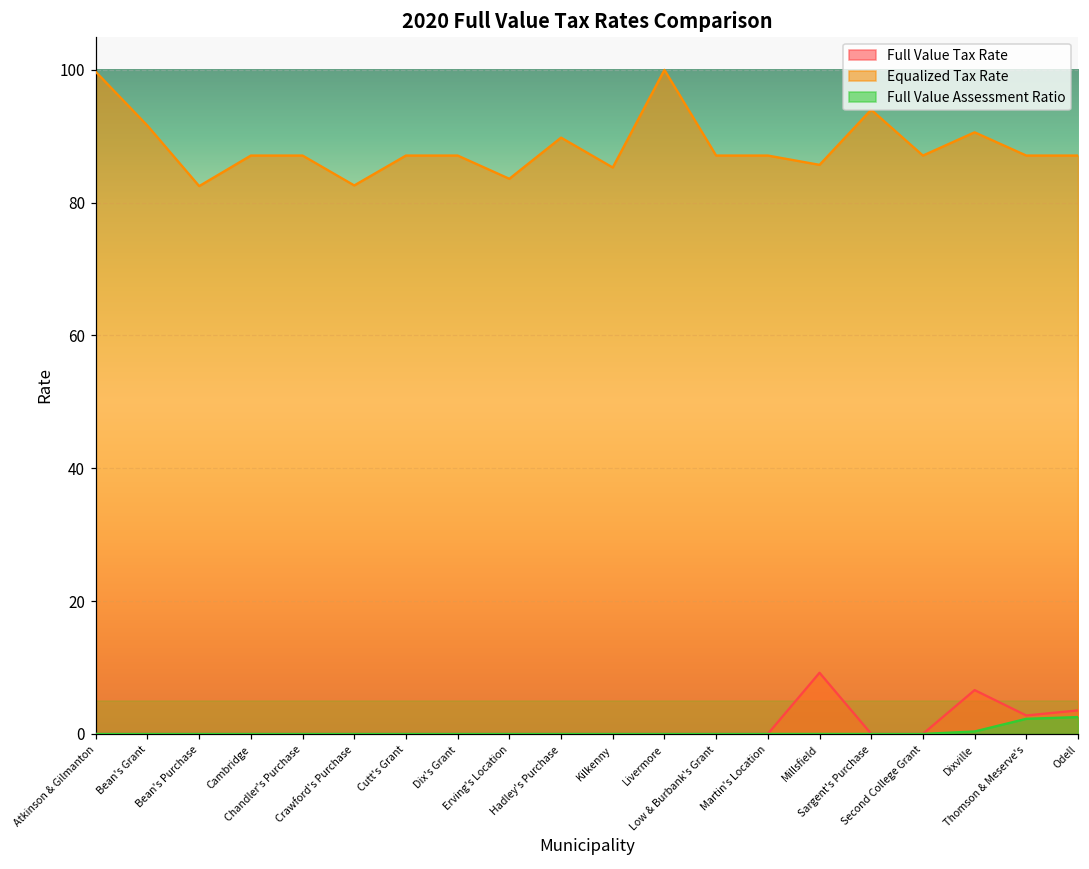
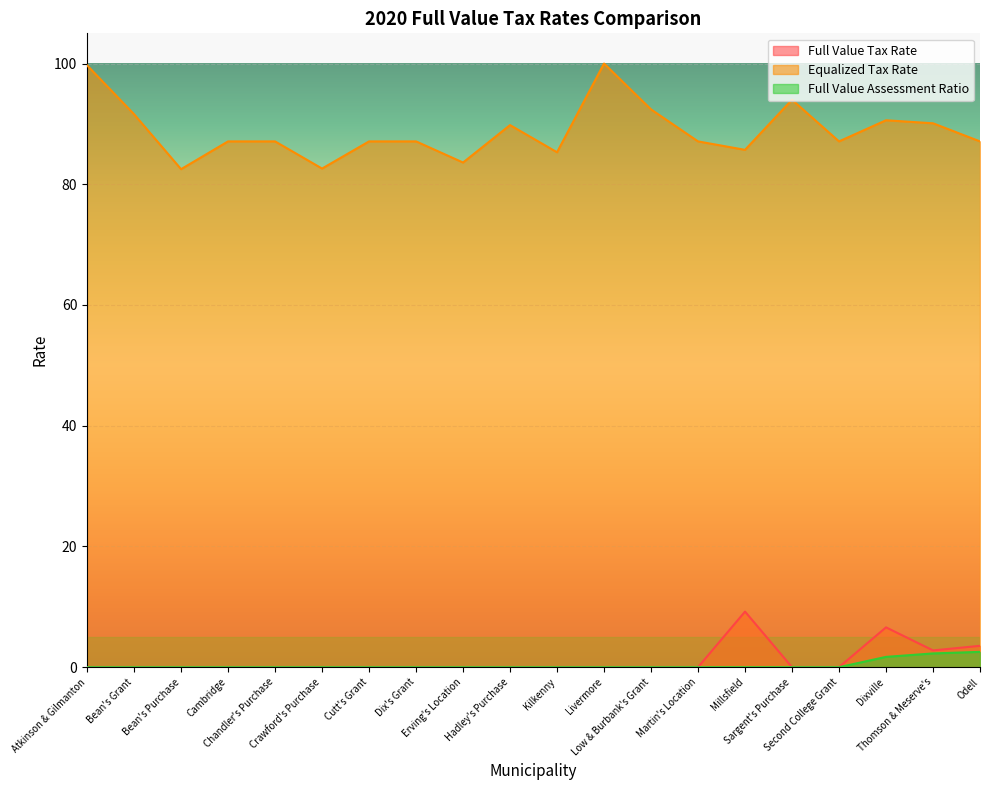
Equalized Tax Rate, Low & Burbank's Grant: 87 -> 92
Full Value Assessment Ratio, Dixville: 0 -> 2
Equalized Tax Rate, Thomson & Meserve's: 87 -> 90
